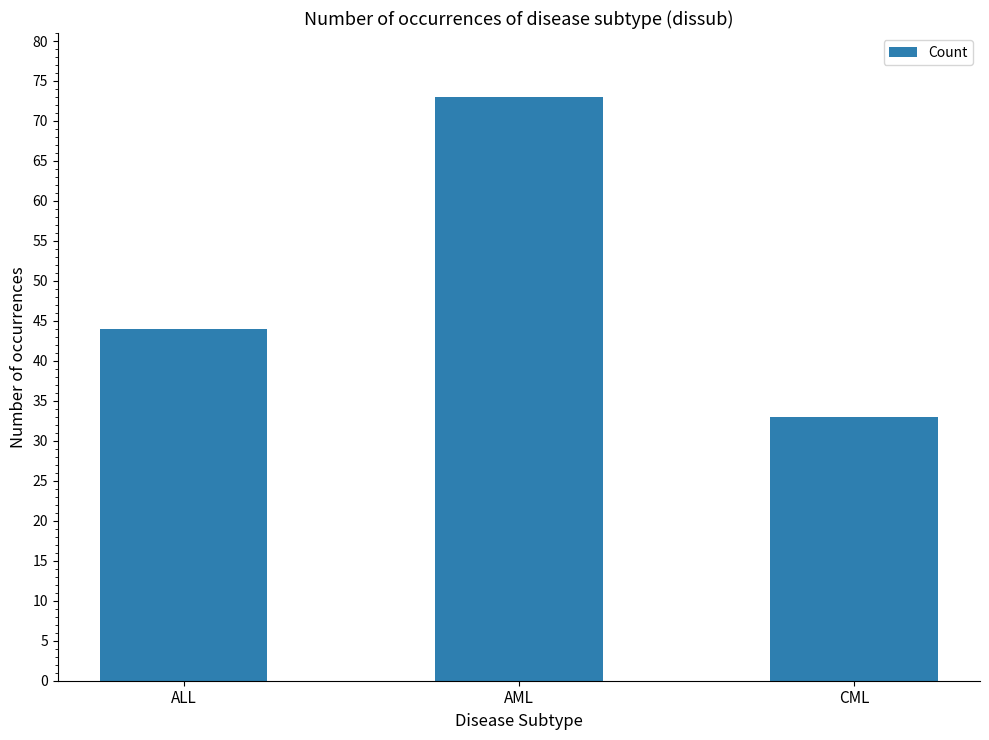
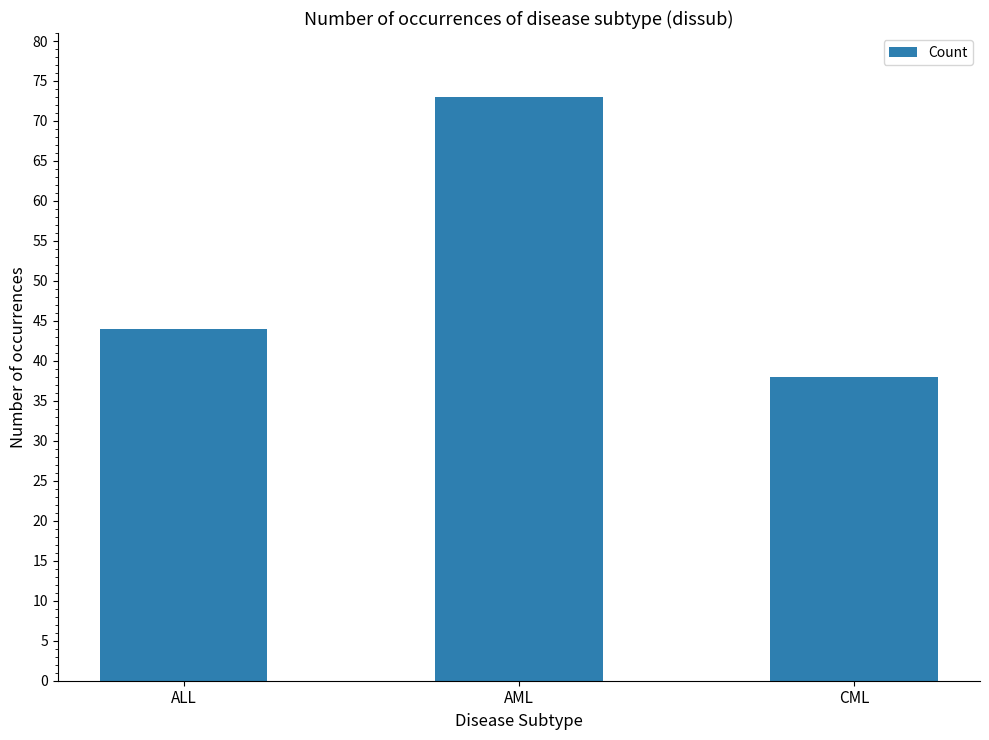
CML: 33 -> 38
